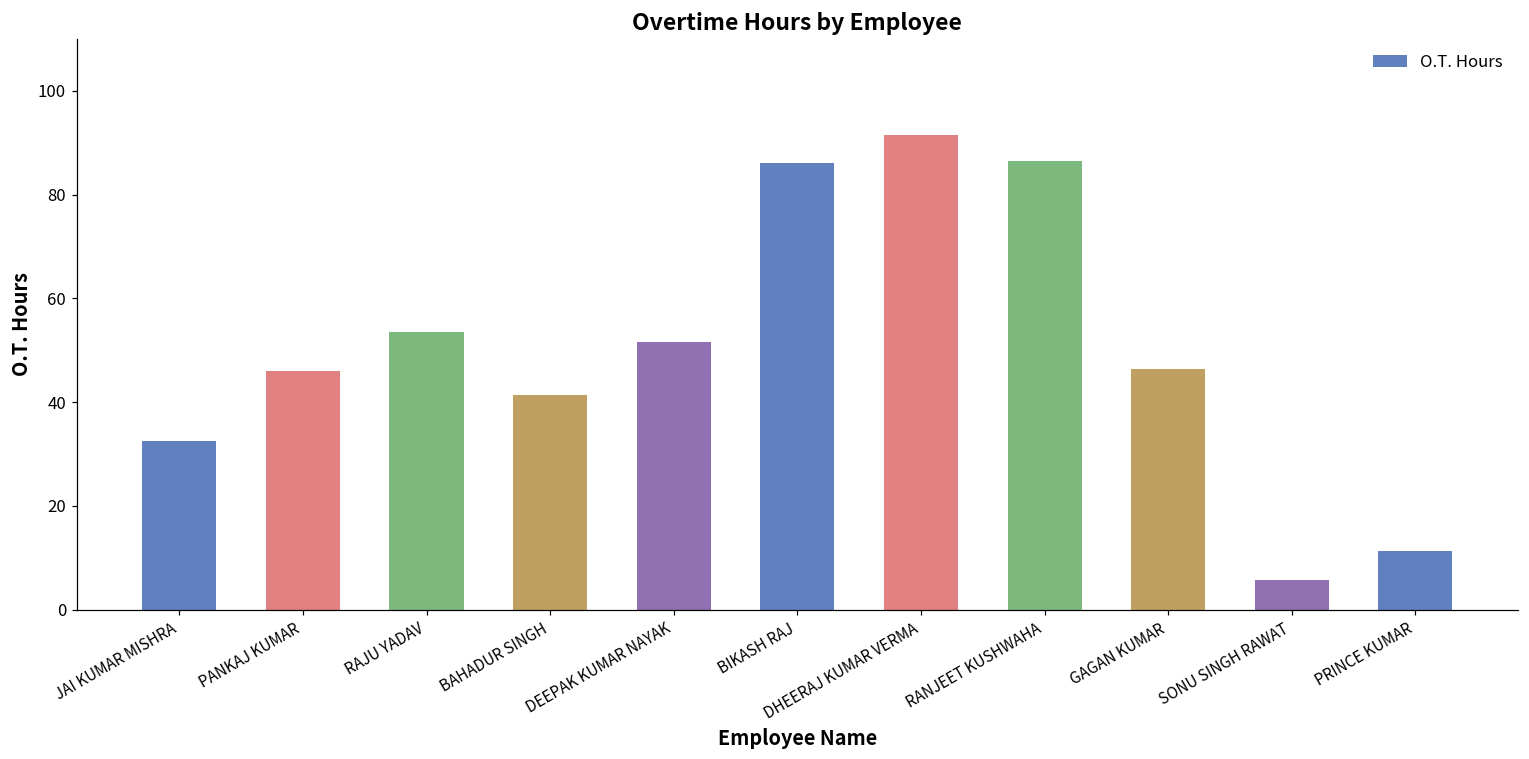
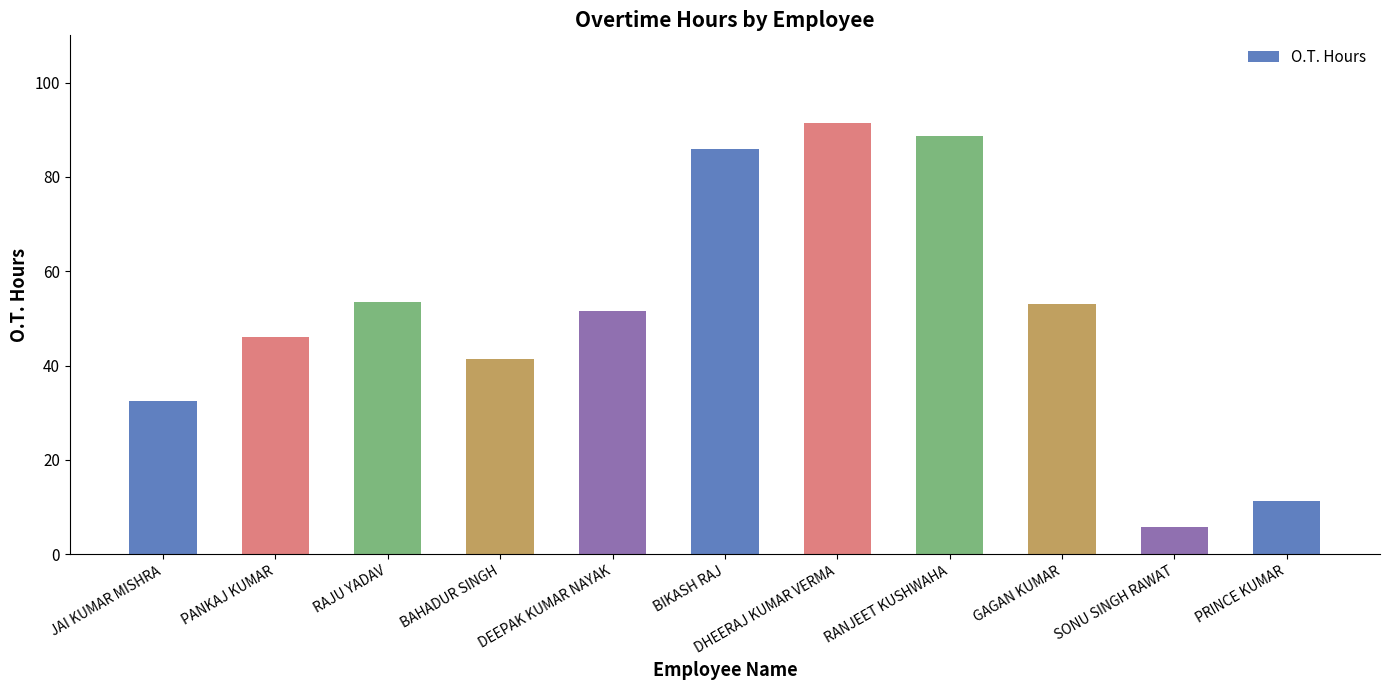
RANJEET KUSHWAHA: 87 -> 89
GAGAN KUMAR: 46 -> 53
